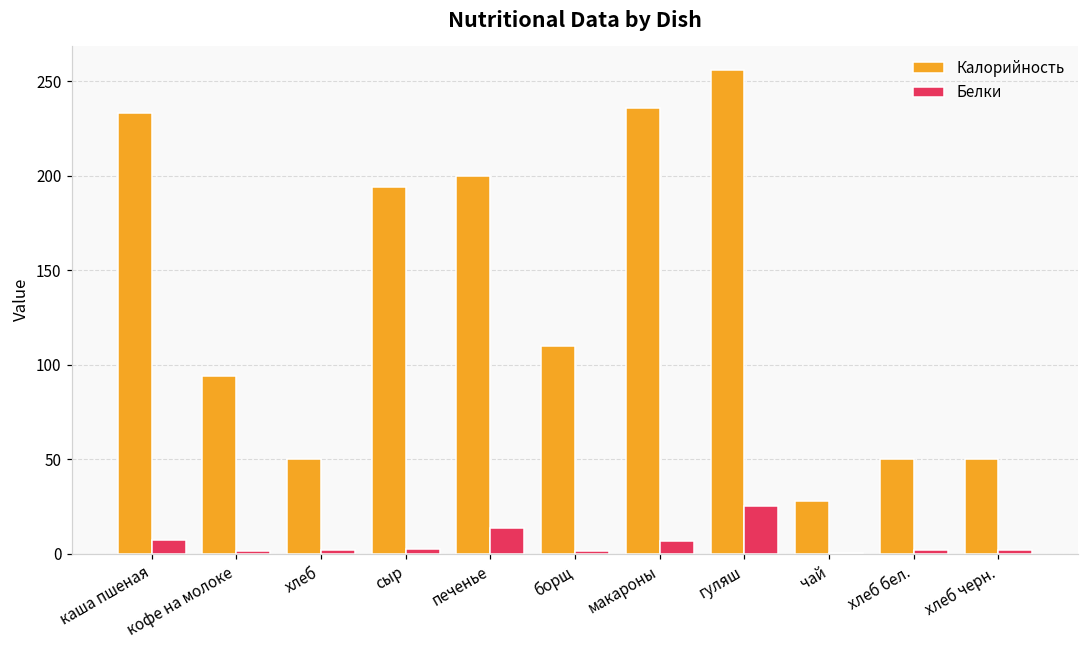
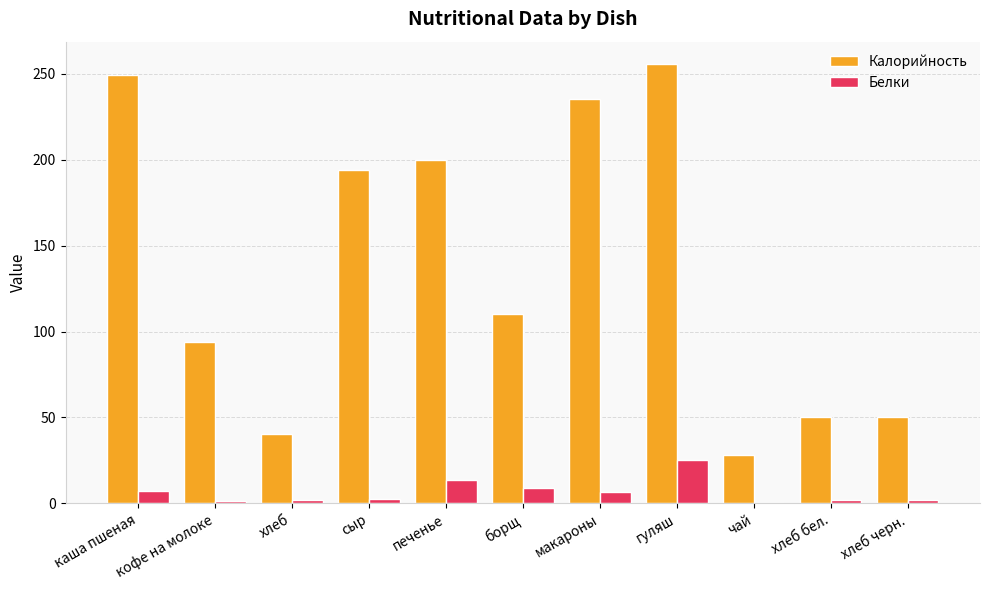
Калорийность, каша пшеная: 233 -> 250
Калорийность, хлеб: 50 -> 41
Белки, борщ: 2 -> 9
